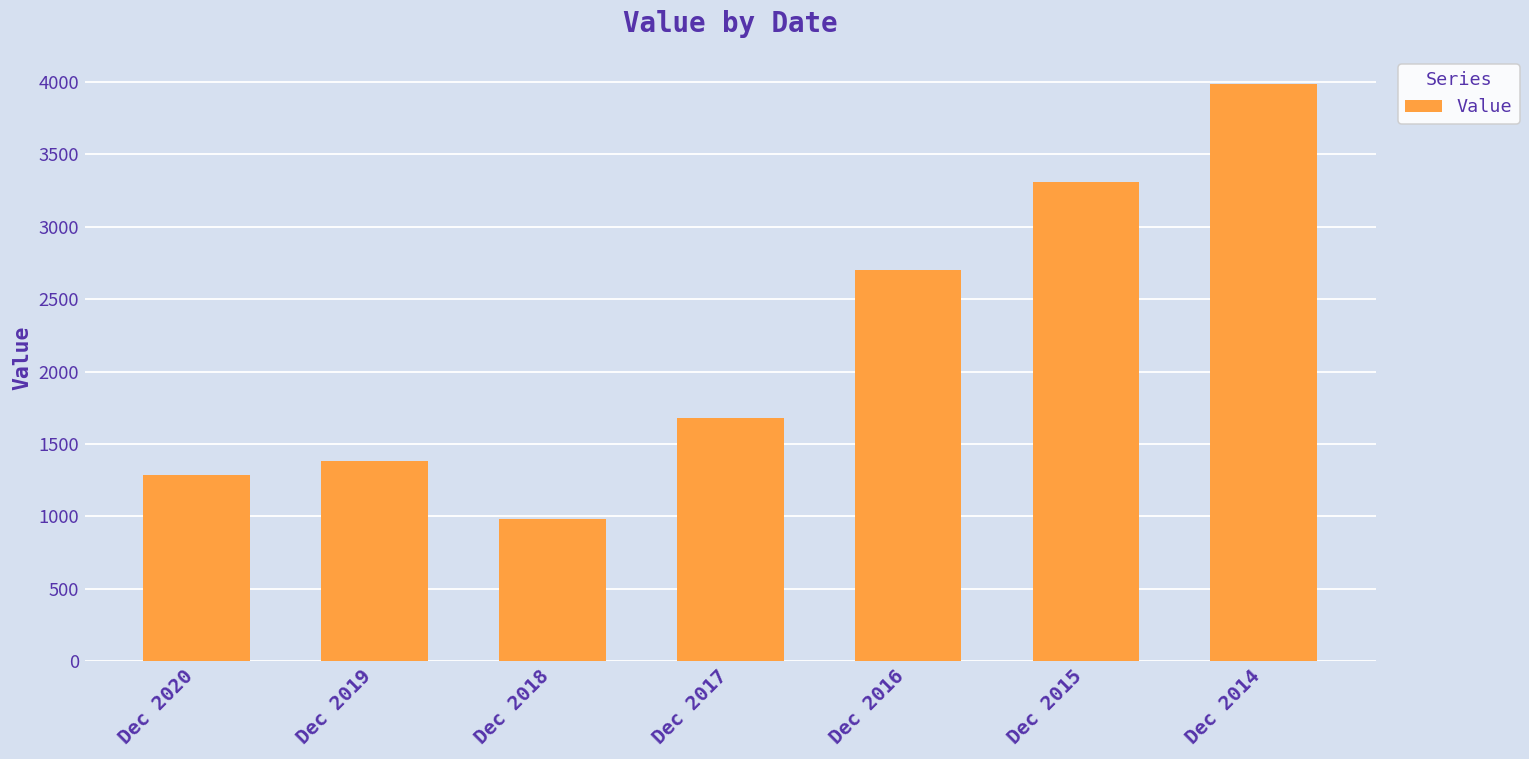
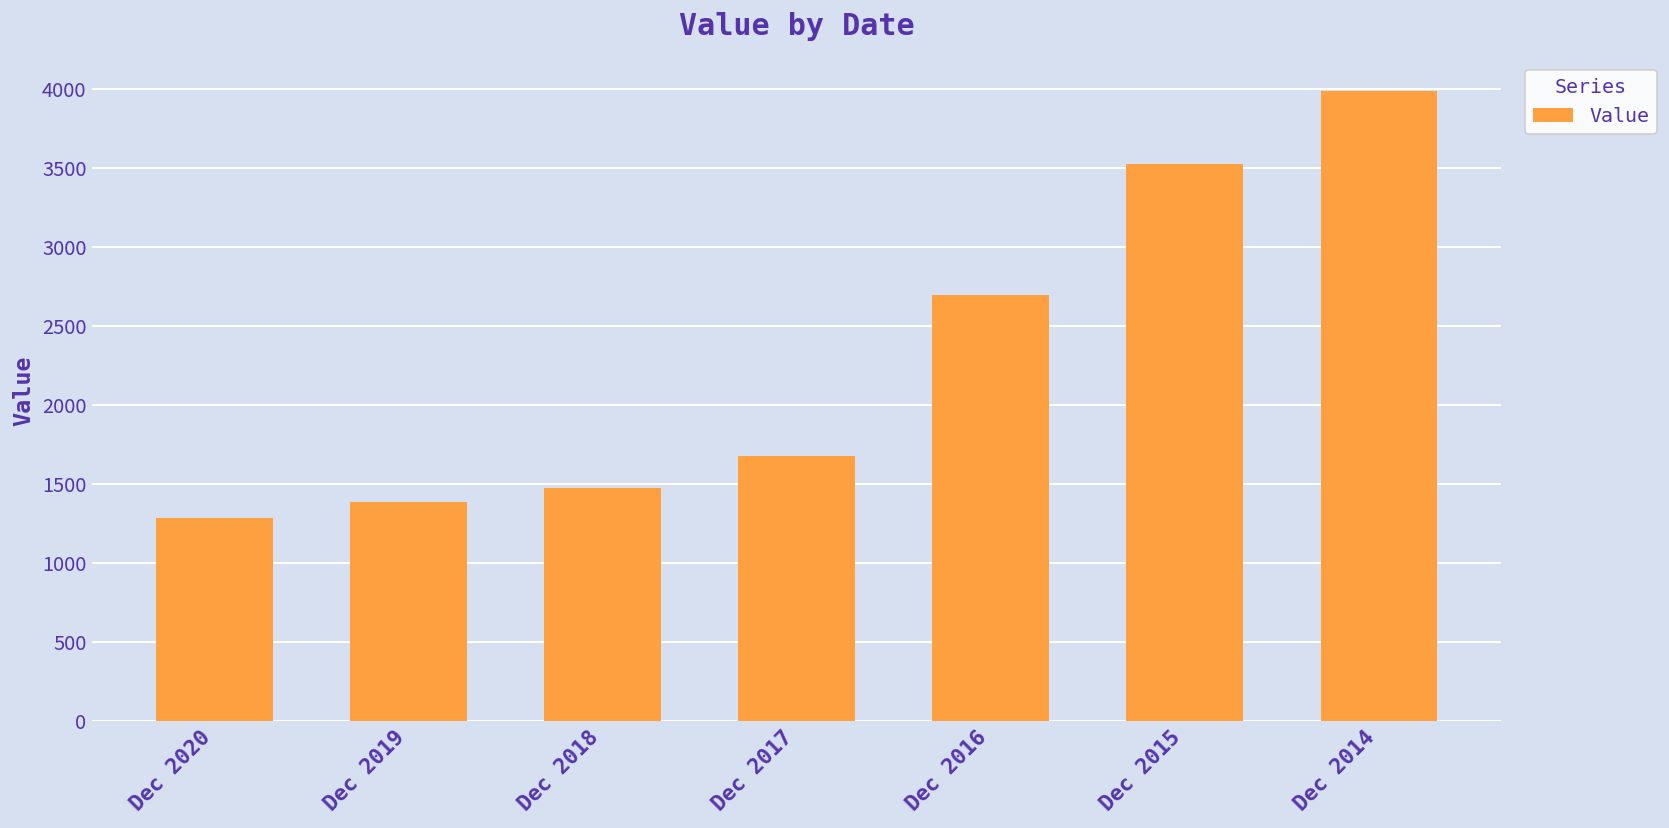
Dec 2018: 980 -> 1480
Dec 2015: 3310 -> 3530
